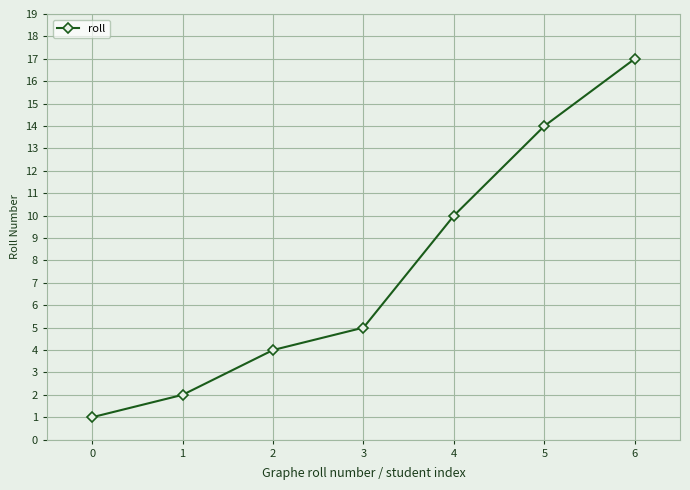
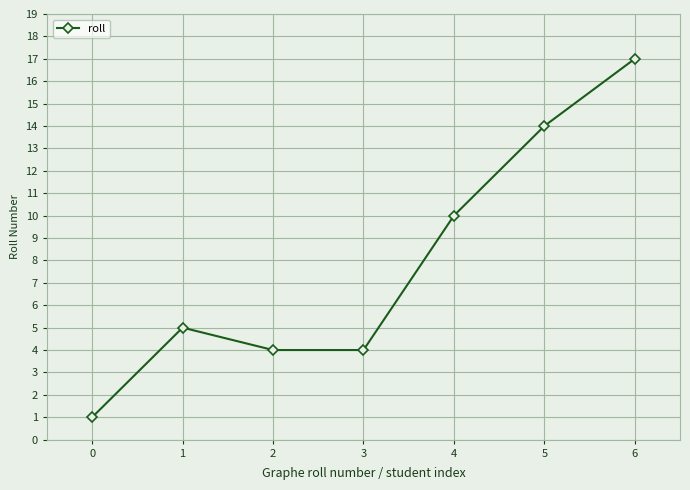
1: 2 -> 5
3: 5 -> 4
